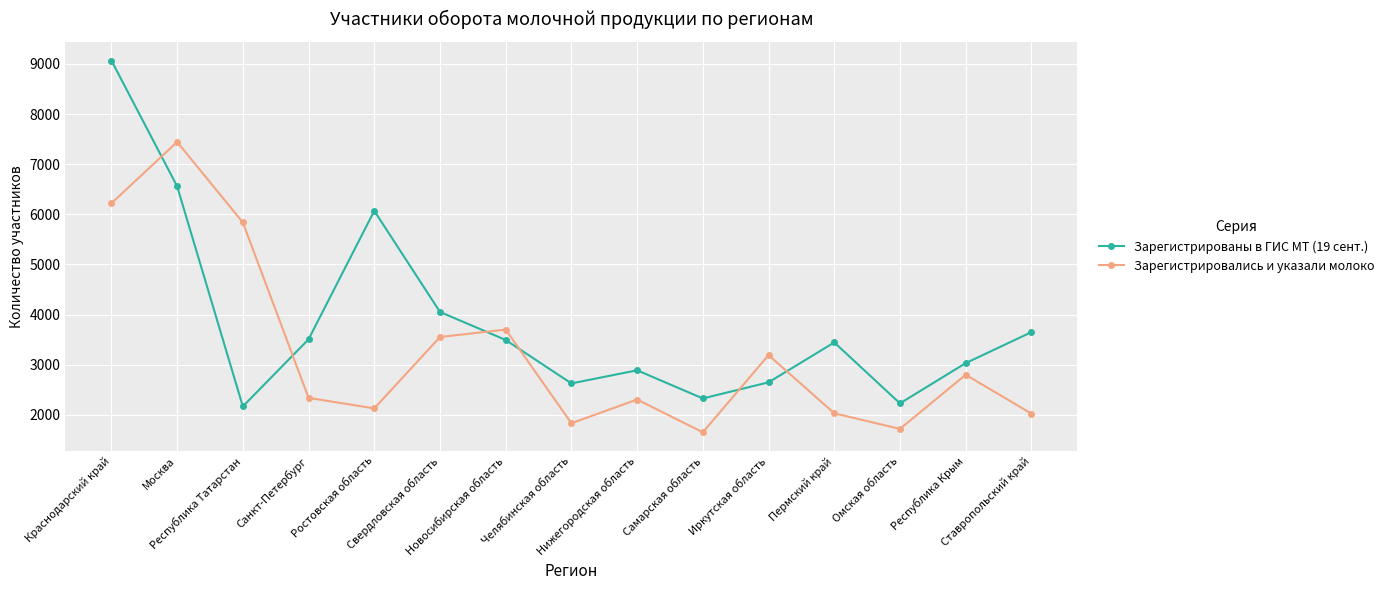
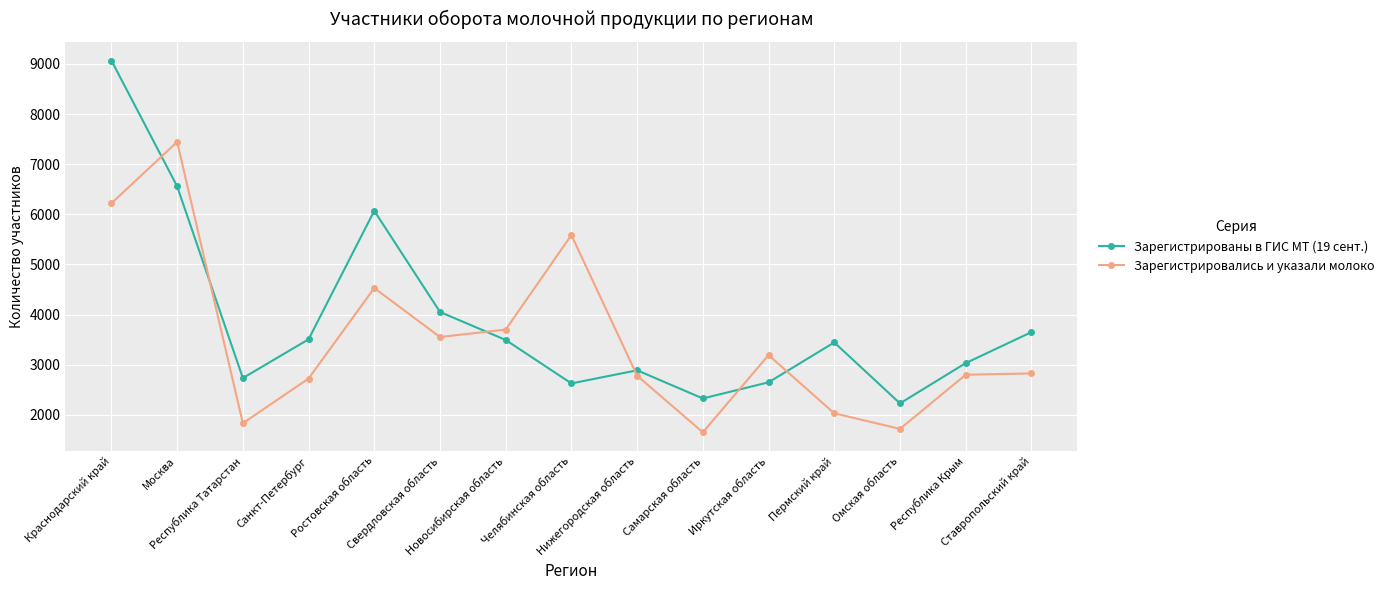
Зарегистрированы в ГИС МТ (19 сент.), Республика Татарстан: 2200 -> 2700
Зарегистрировались и указали молоко, Республика Татарстан: 5800 -> 1800
Зарегистрировались и указали молоко, Санкт-Петербург: 2300 -> 2700
Зарегистрировались и указали молоко, Ростовская область: 2100 -> 4500
Зарегистрировались и указали молоко, Челябинская область: 1800 -> 5600
Зарегистрировались и указали молоко, Нижегородская область: 2300 -> 2800
Зарегистрировались и указали молоко, Ставропольский край: 2000 -> 2800
